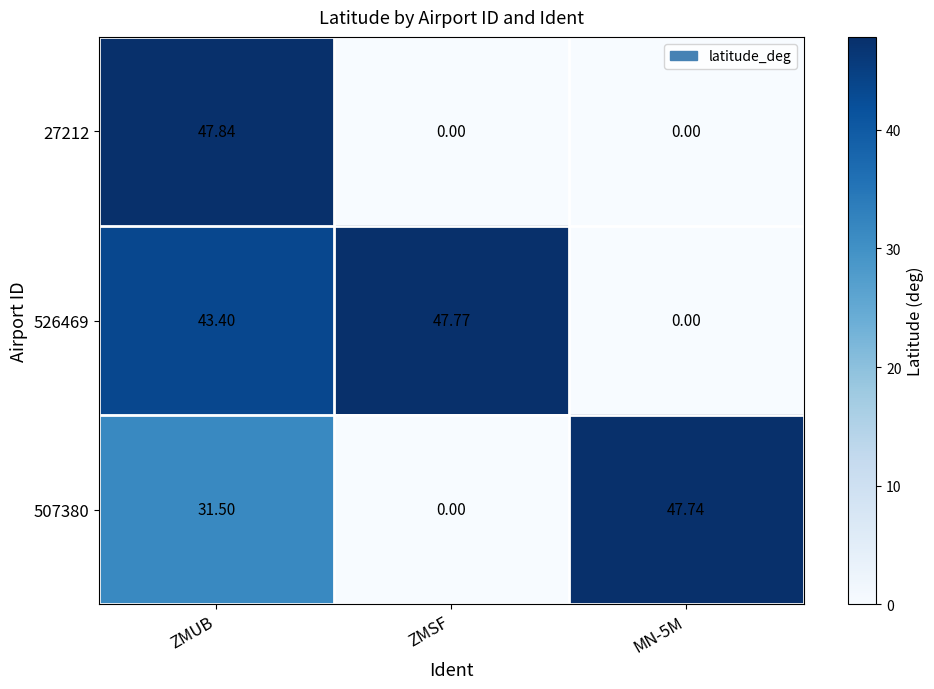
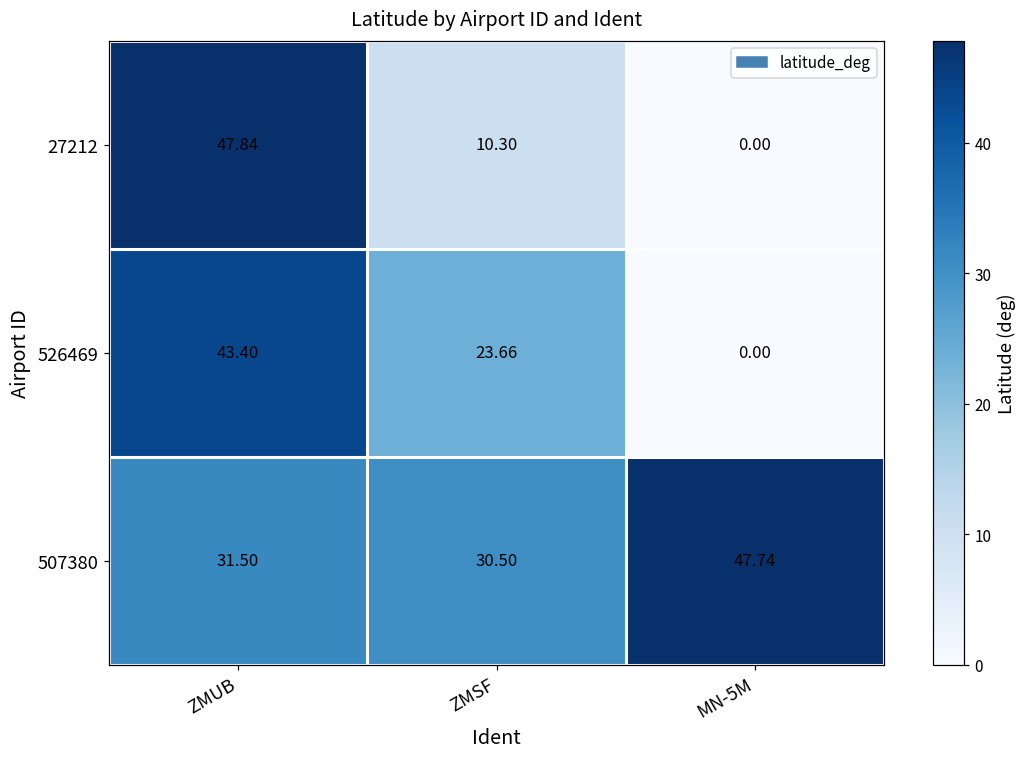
27212, ZMSF: 0.00 -> 10.30
526469, ZMSF: 47.77 -> 23.66
507380, ZMSF: 0.00 -> 30.50
